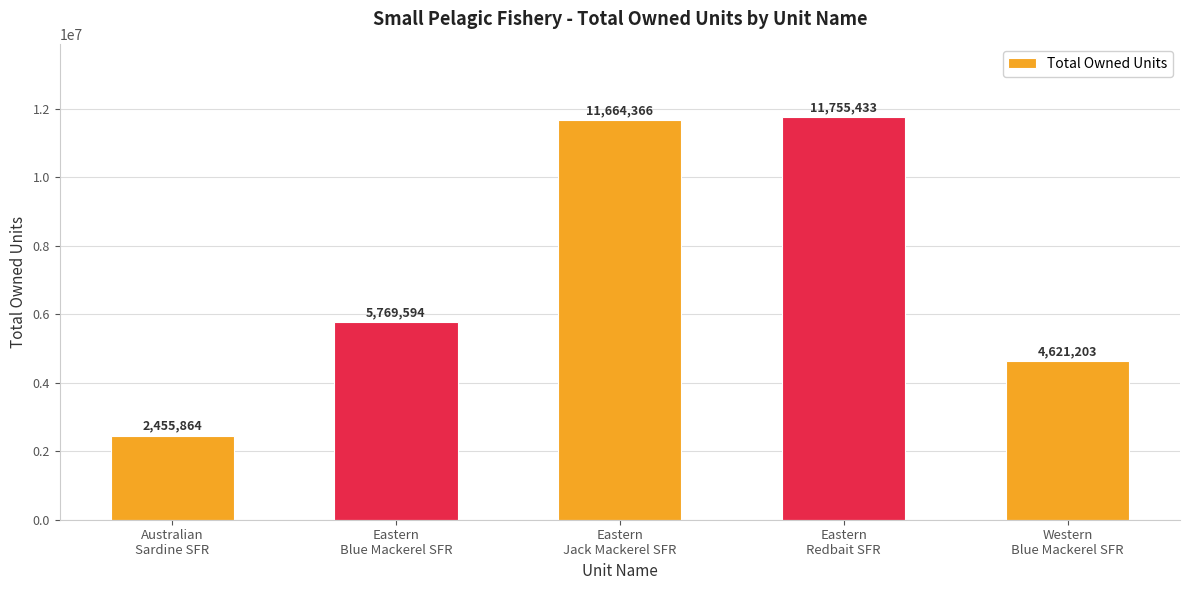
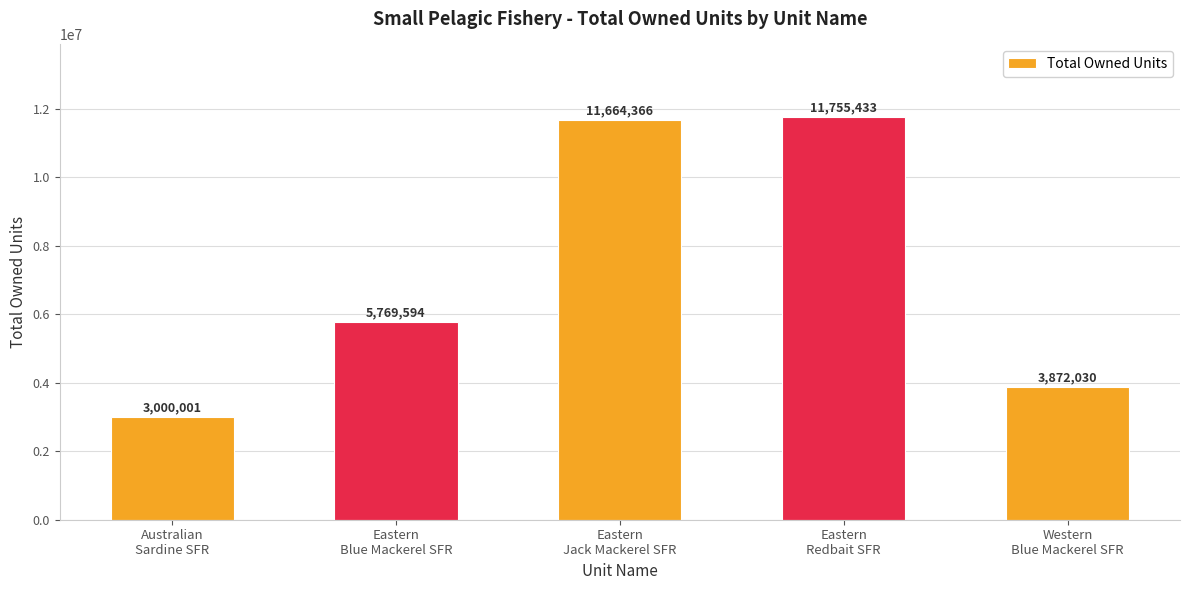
Australian Sardine SFR: 2,455,864 -> 3,000,001
Western Blue Mackerel SFR: 4,621,203 -> 3,872,030
